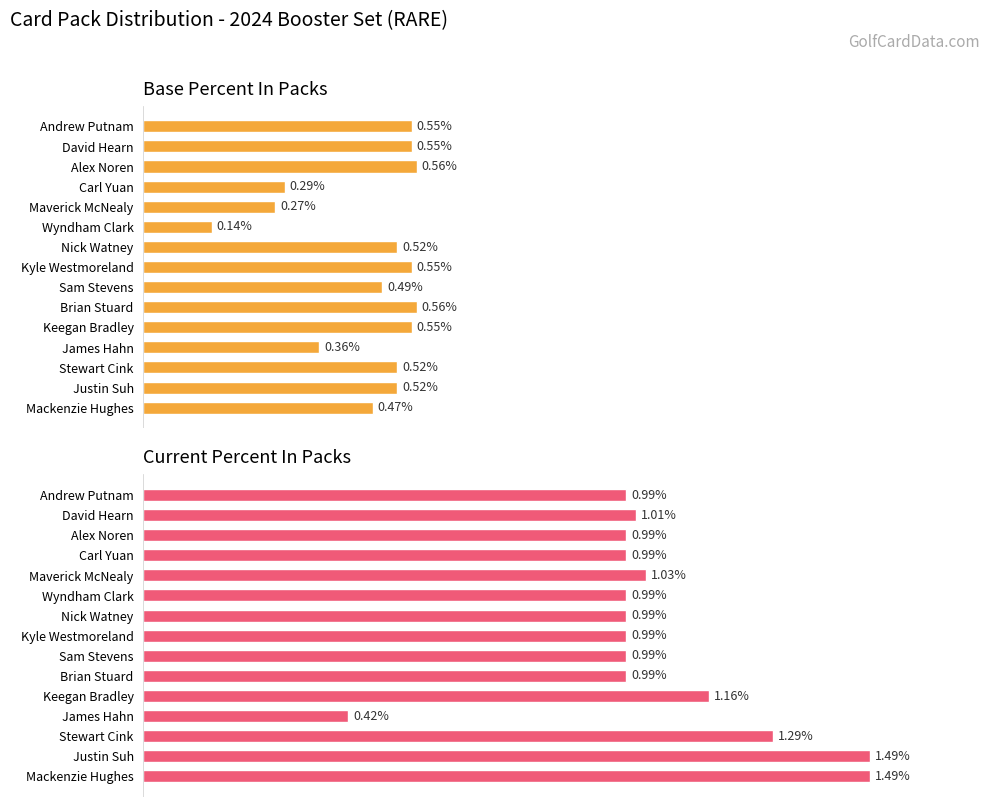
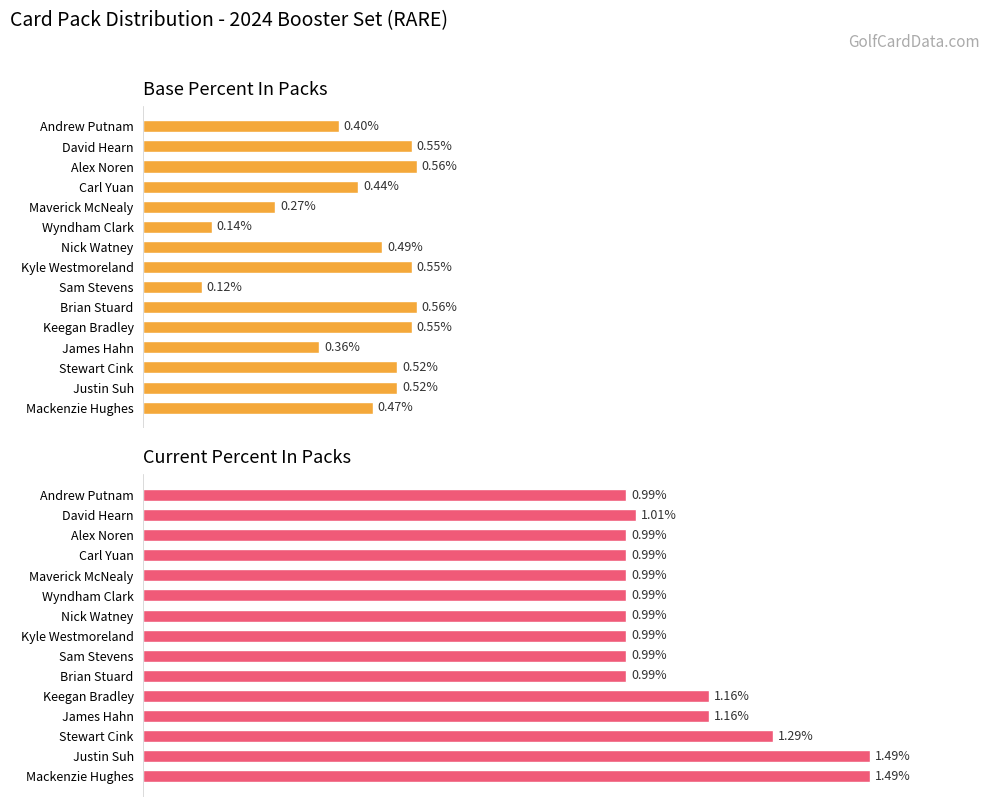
Base Percent In Packs, Andrew Putnam: 0.55% -> 0.40%
Base Percent In Packs, Carl Yuan: 0.29% -> 0.44%
Base Percent In Packs, Nick Watney: 0.52% -> 0.49%
Base Percent In Packs, Sam Stevens: 0.49% -> 0.12%
Current Percent In Packs, Maverick McNealy: 1.03% -> 0.99%
Current Percent In Packs, James Hahn: 0.42% -> 1.16%
